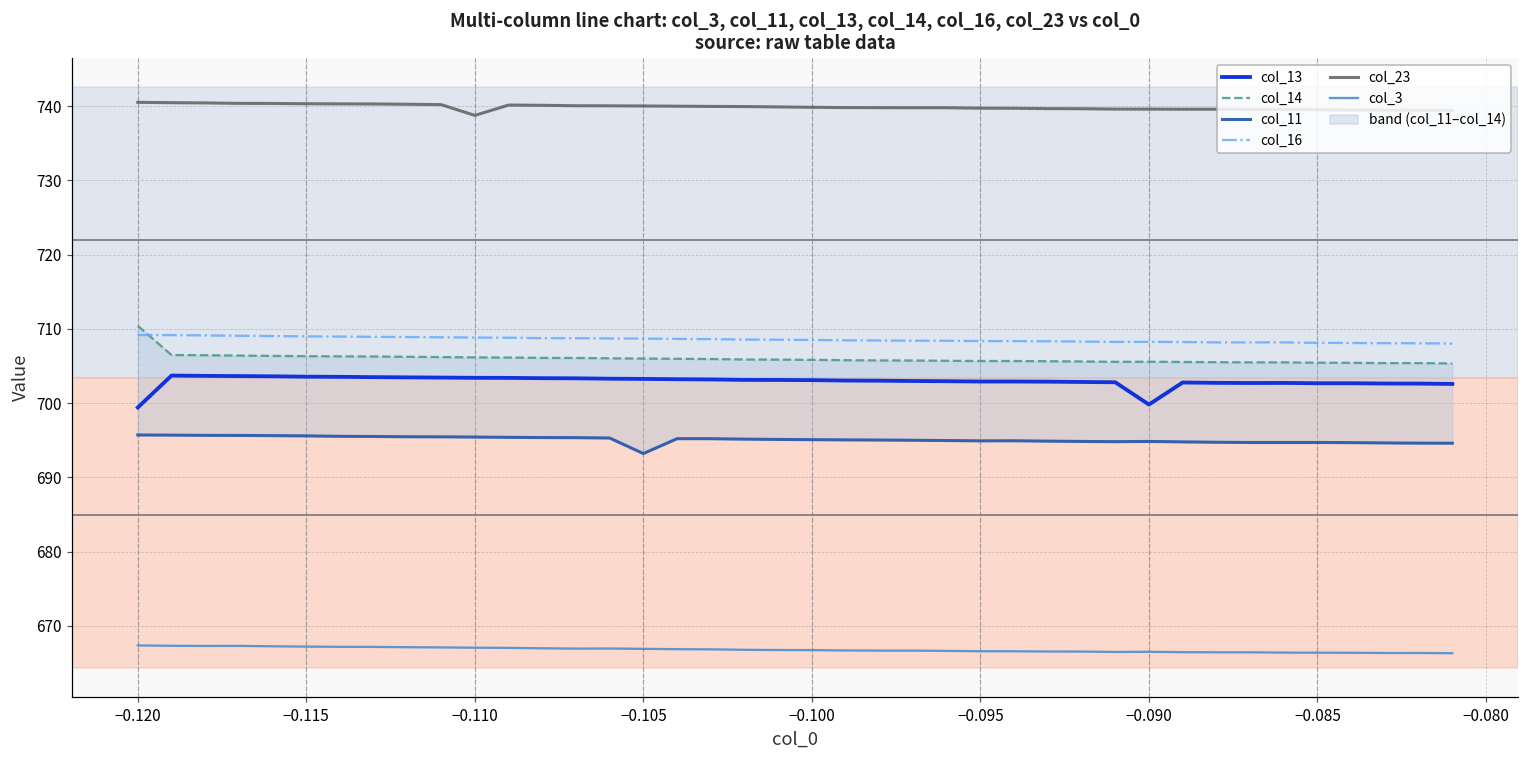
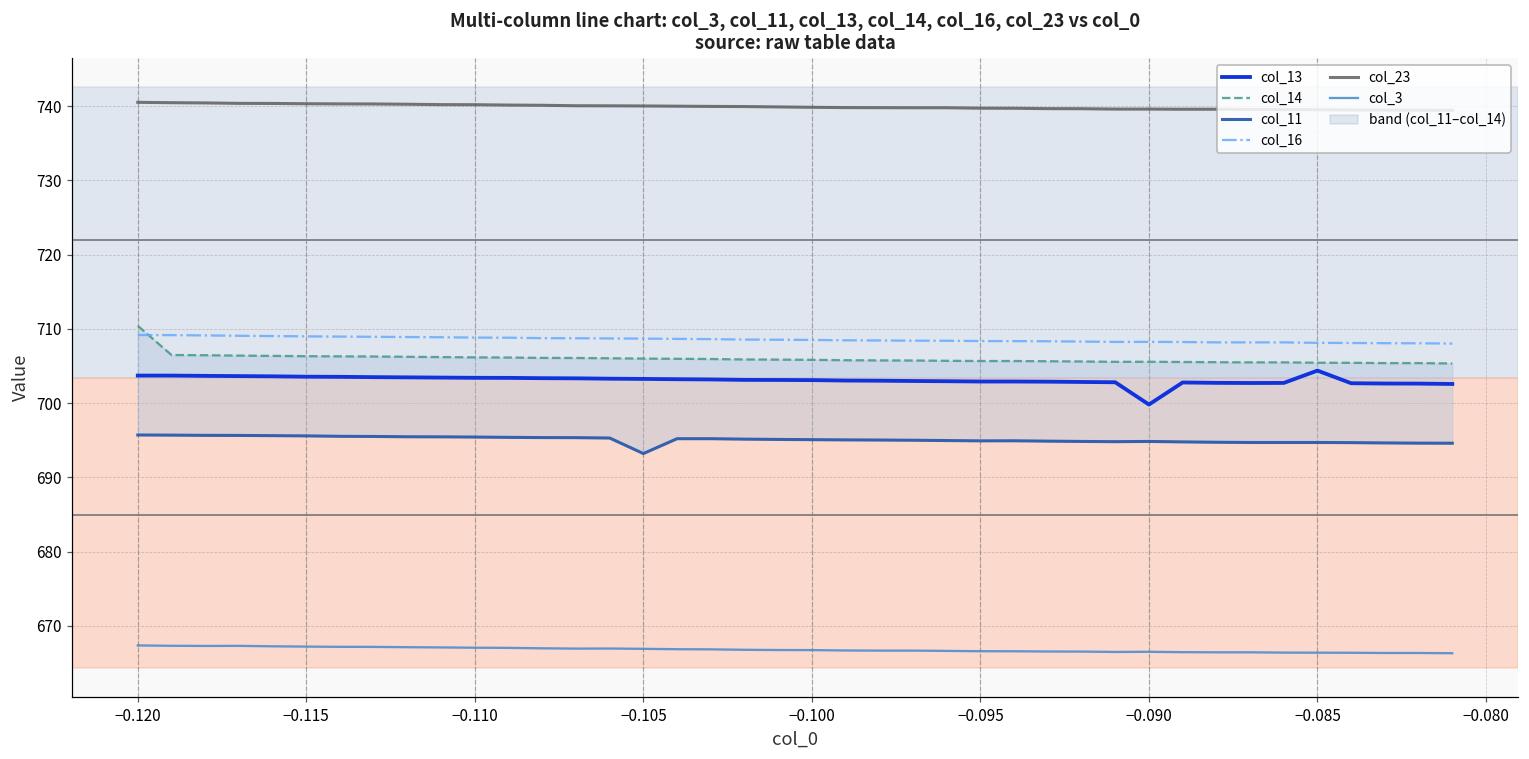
col_13, −0.120: 699 -> 704
col_23, −0.110: 739 -> 740
col_13, −0.085: 703 -> 704
